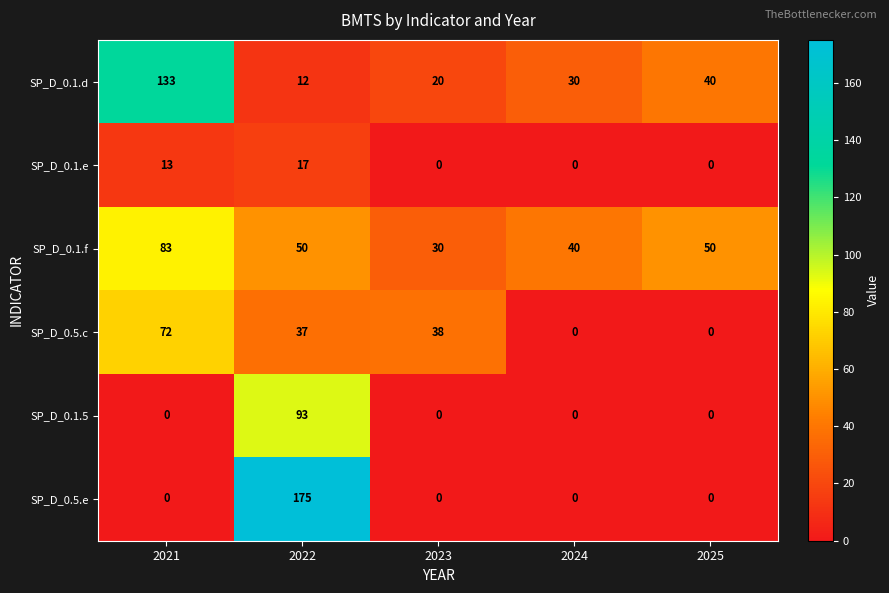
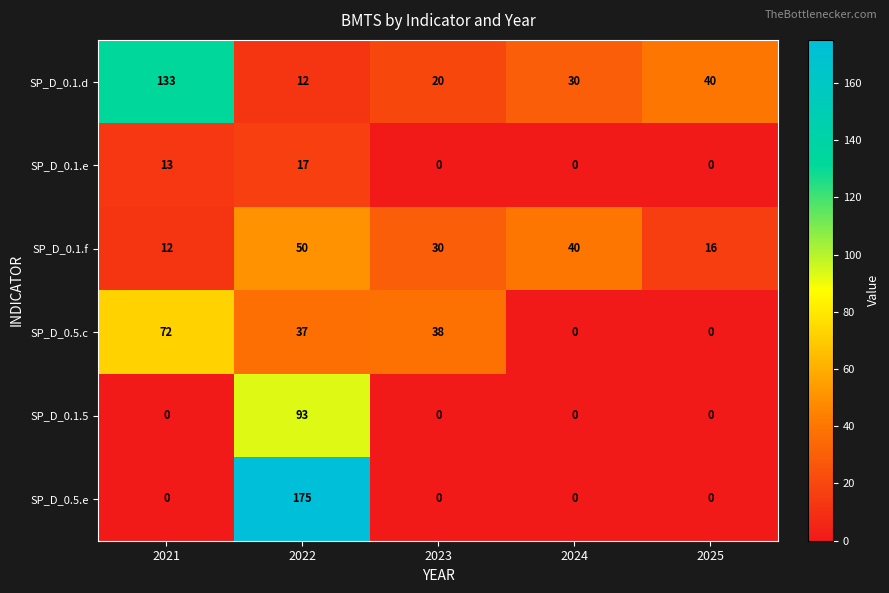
SP_D_0.1.f, 2021: 83 -> 12
SP_D_0.1.f, 2025: 50 -> 16
